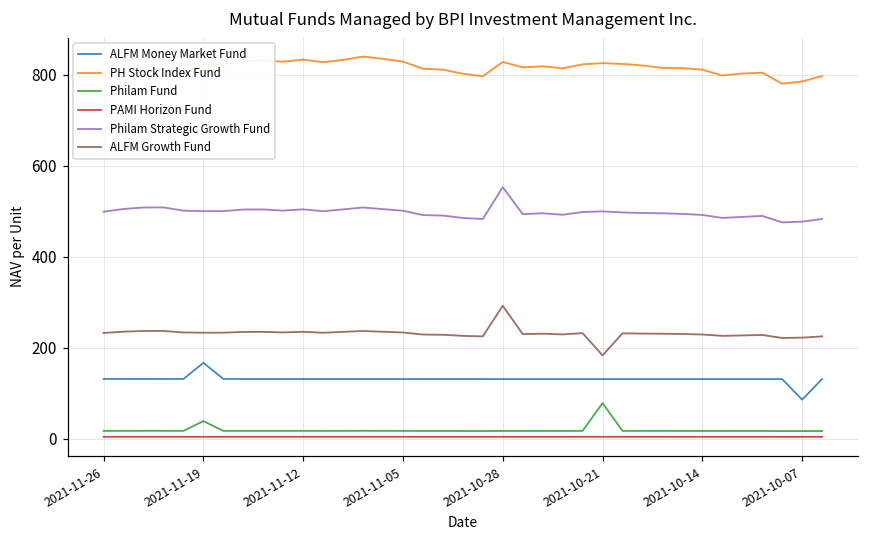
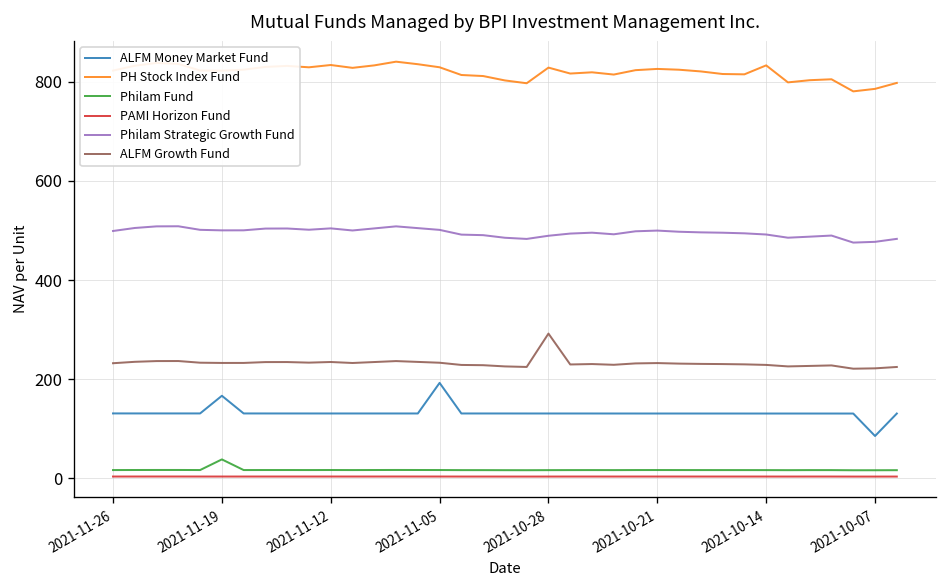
ALFM Money Market Fund, 2021-11-05: 130 -> 190
Philam Strategic Growth Fund, 2021-10-28: 550 -> 490
Philam Fund, 2021-10-21: 80 -> 20
ALFM Growth Fund, 2021-10-21: 180 -> 230
PH Stock Index Fund, 2021-10-14: 810 -> 830
